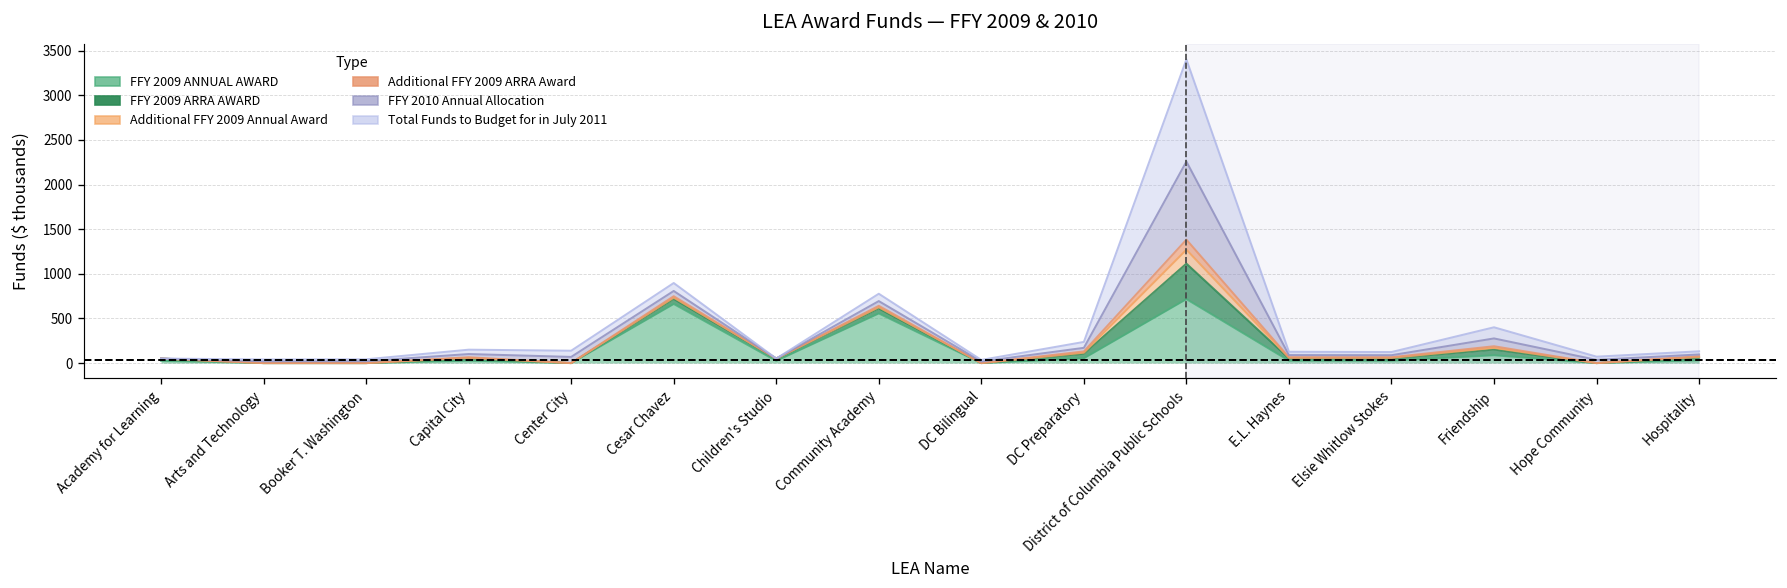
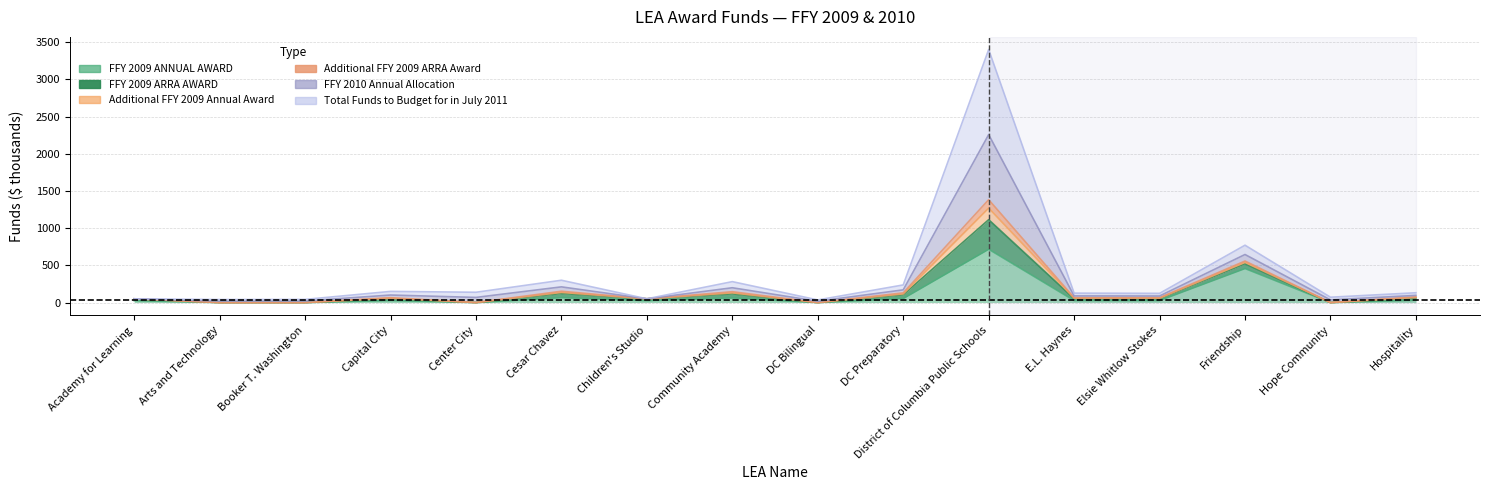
FFY 2009 ANNUAL AWARD, Cesar Chavez: 700 -> 100
FFY 2009 ANNUAL AWARD, Community Academy: 600 -> 100
FFY 2009 ANNUAL AWARD, Friendship: 100 -> 500
